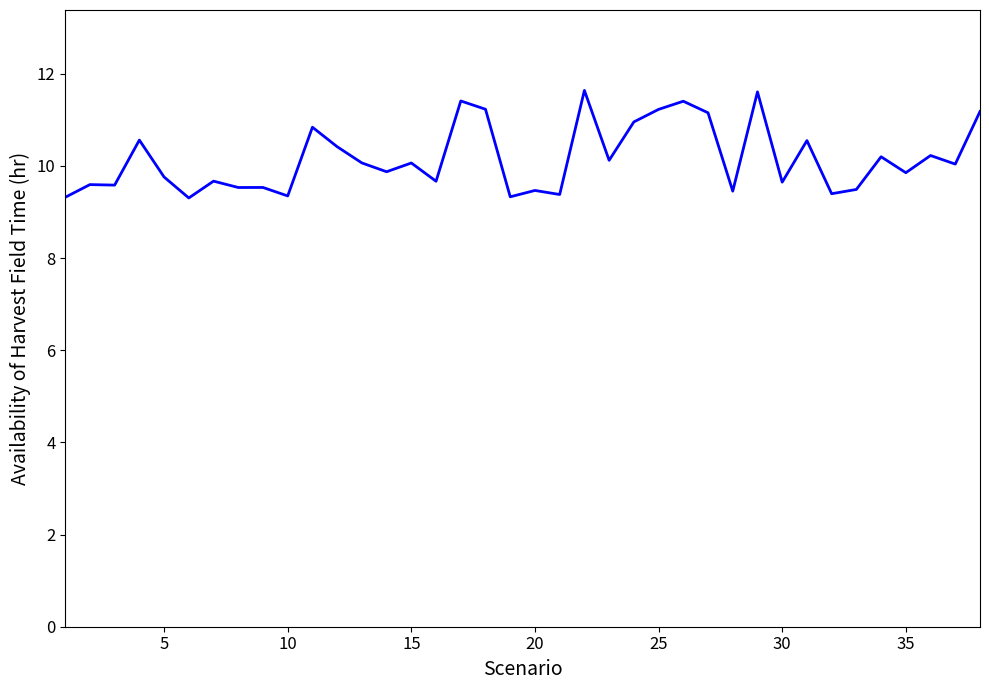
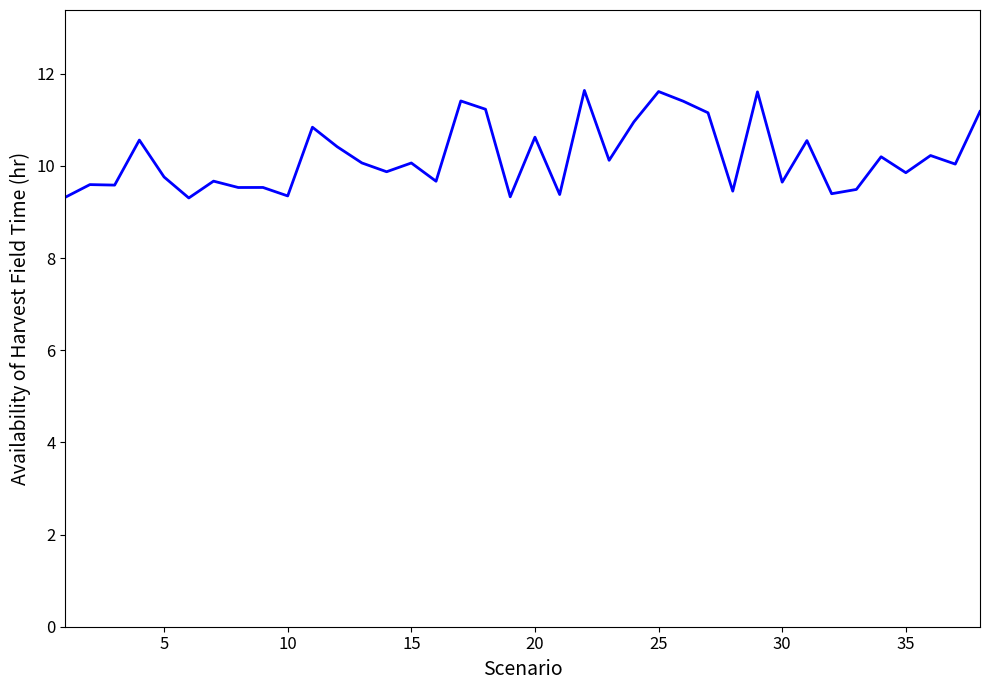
20: 9.5 -> 10.6
25: 11.2 -> 11.6
